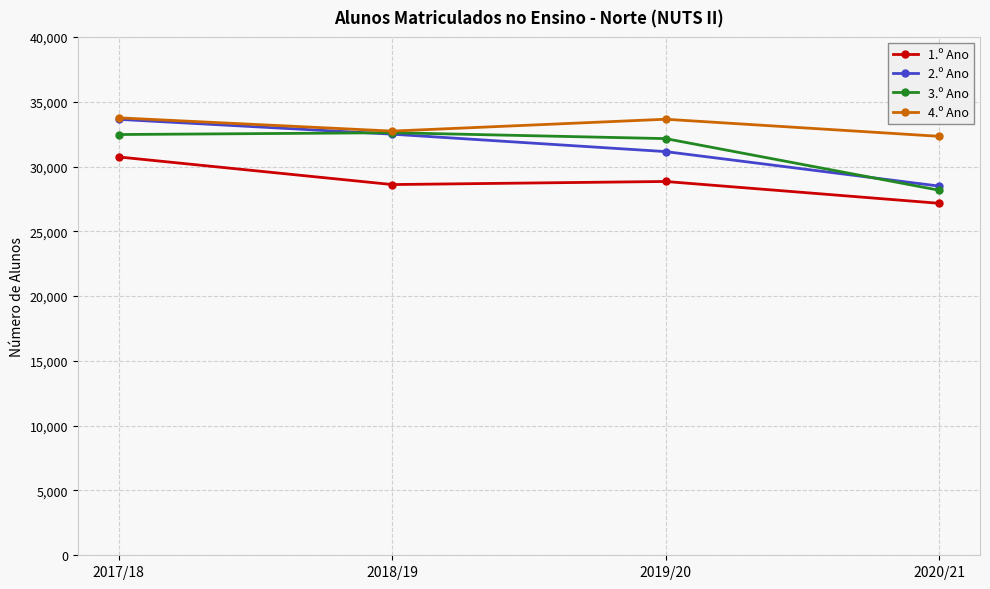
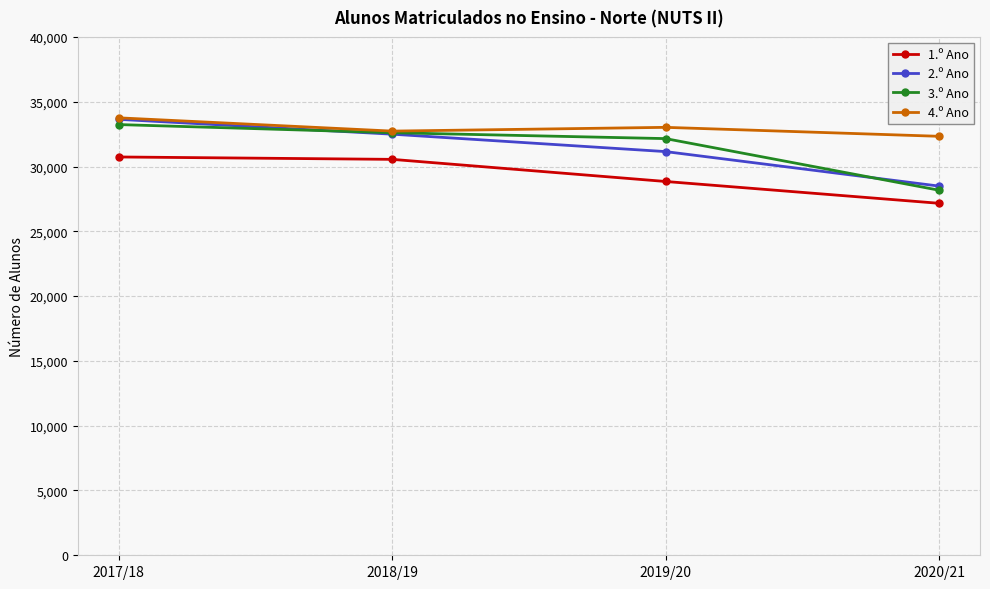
3.º Ano, 2017/18: 32,500 -> 33,200
1.º Ano, 2018/19: 28,600 -> 30,600
4.º Ano, 2019/20: 33,600 -> 33,000
